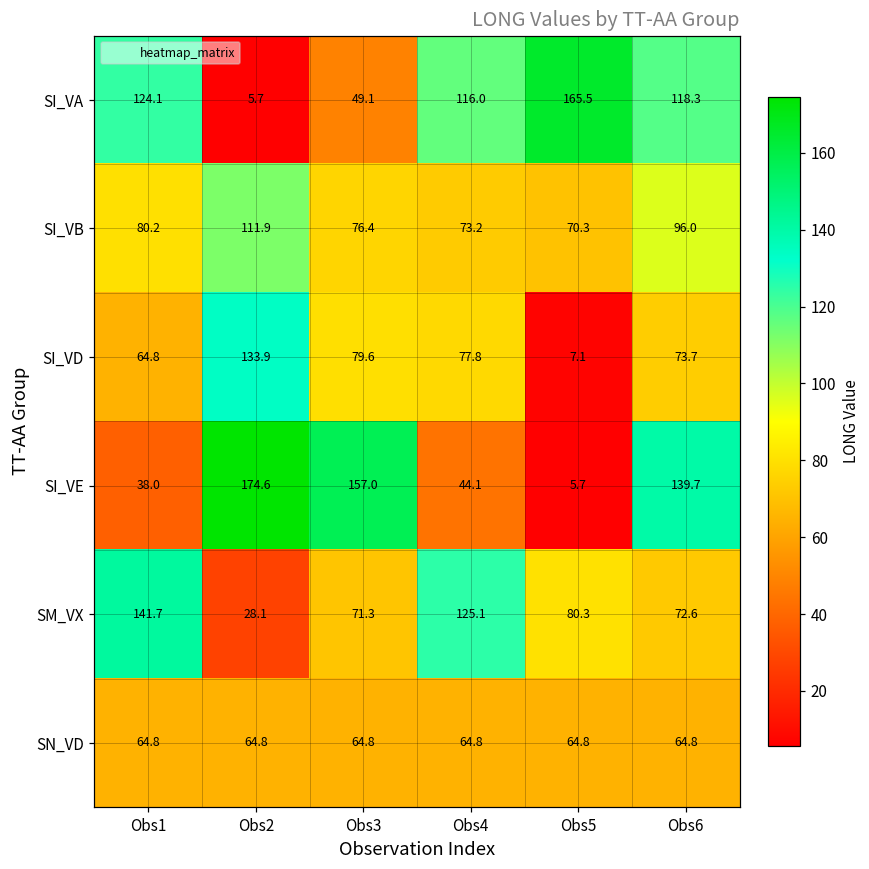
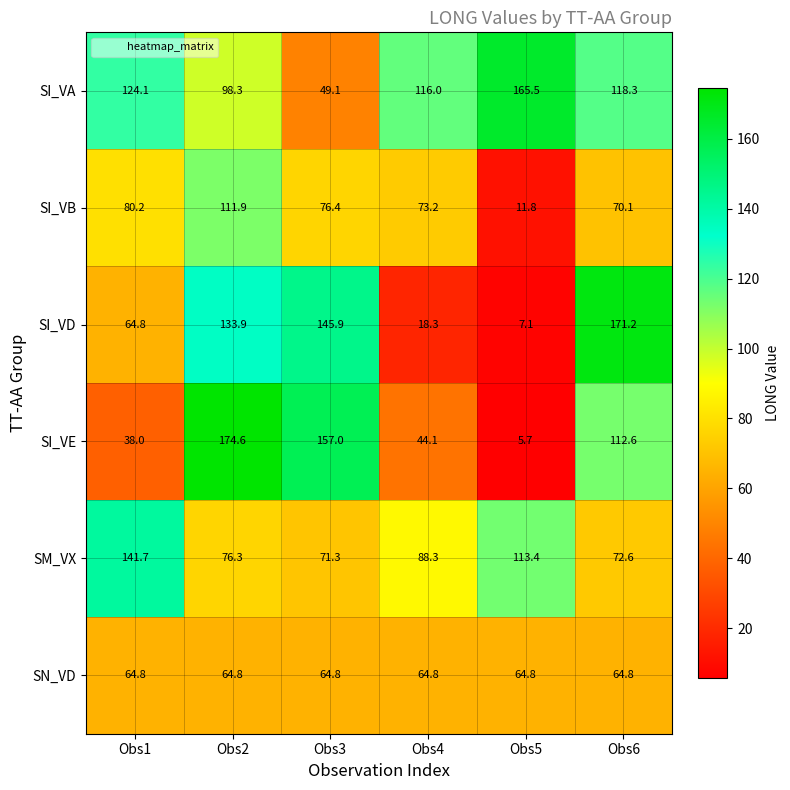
SI_VA, Obs2: 5.7 -> 98.3
SI_VB, Obs5: 70.3 -> 11.8
SI_VB, Obs6: 96.0 -> 70.1
SI_VD, Obs3: 79.6 -> 145.9
SI_VD, Obs4: 77.8 -> 18.3
SI_VD, Obs6: 73.7 -> 171.2
SI_VE, Obs6: 139.7 -> 112.6
SM_VX, Obs2: 28.1 -> 76.3
SM_VX, Obs4: 125.1 -> 88.3
SM_VX, Obs5: 80.3 -> 113.4
